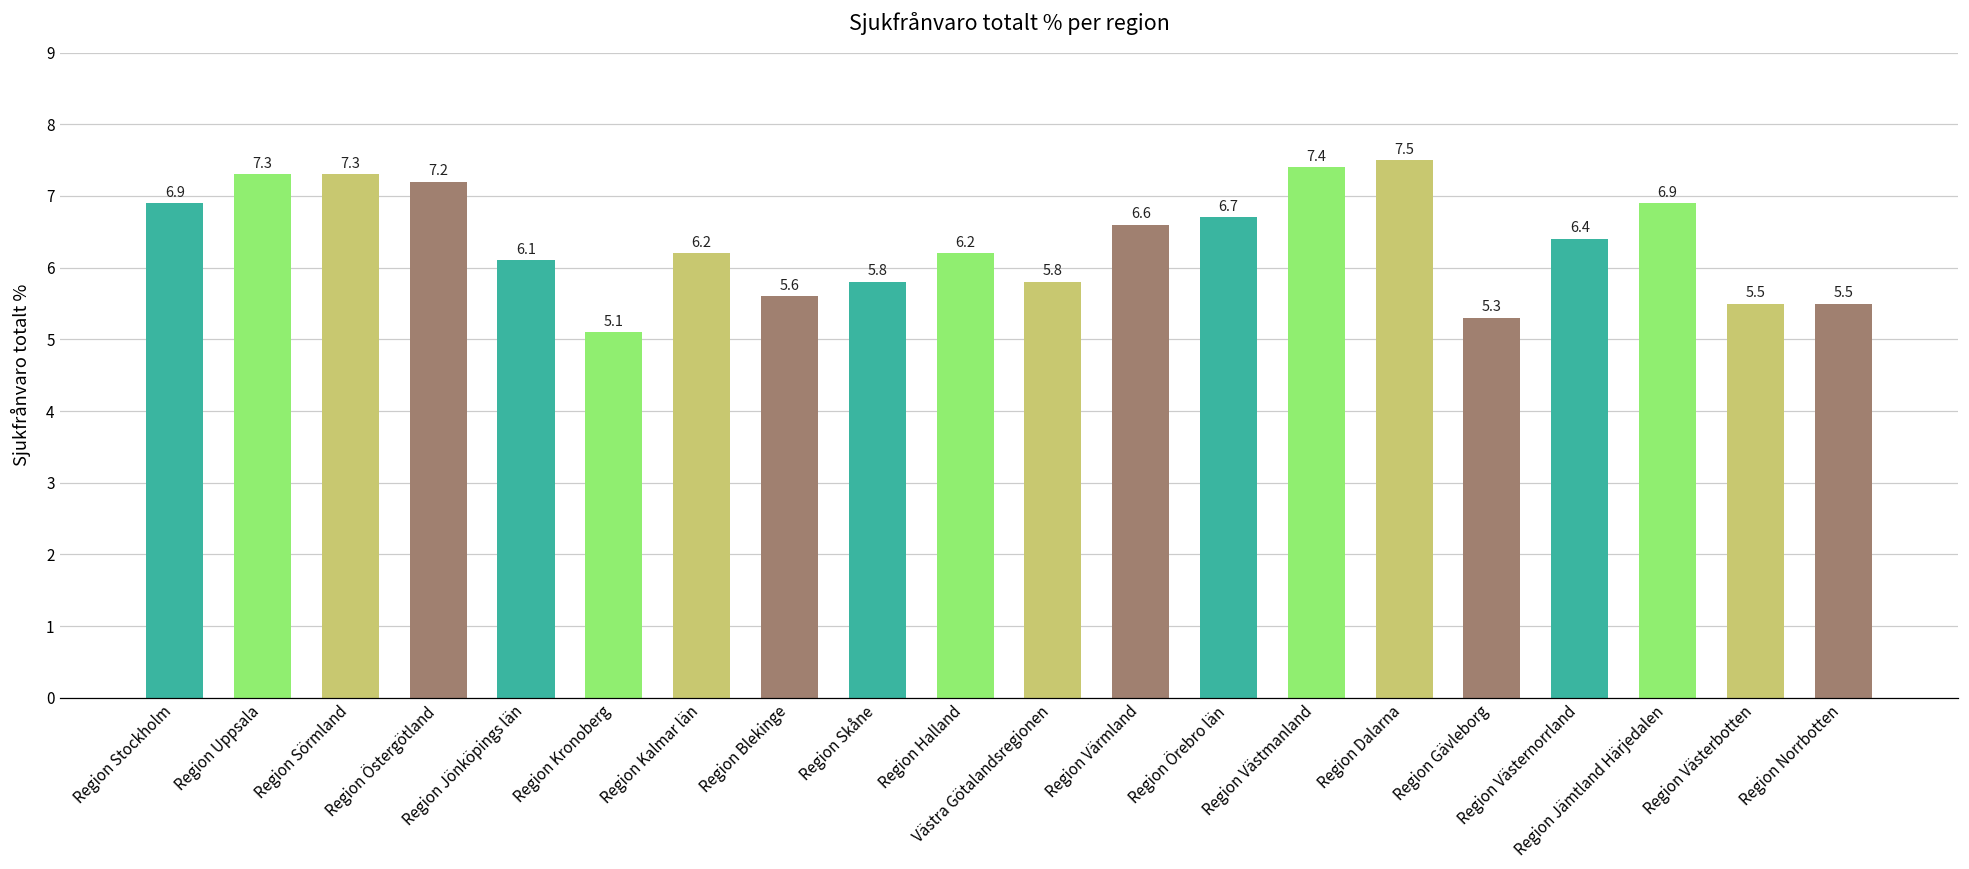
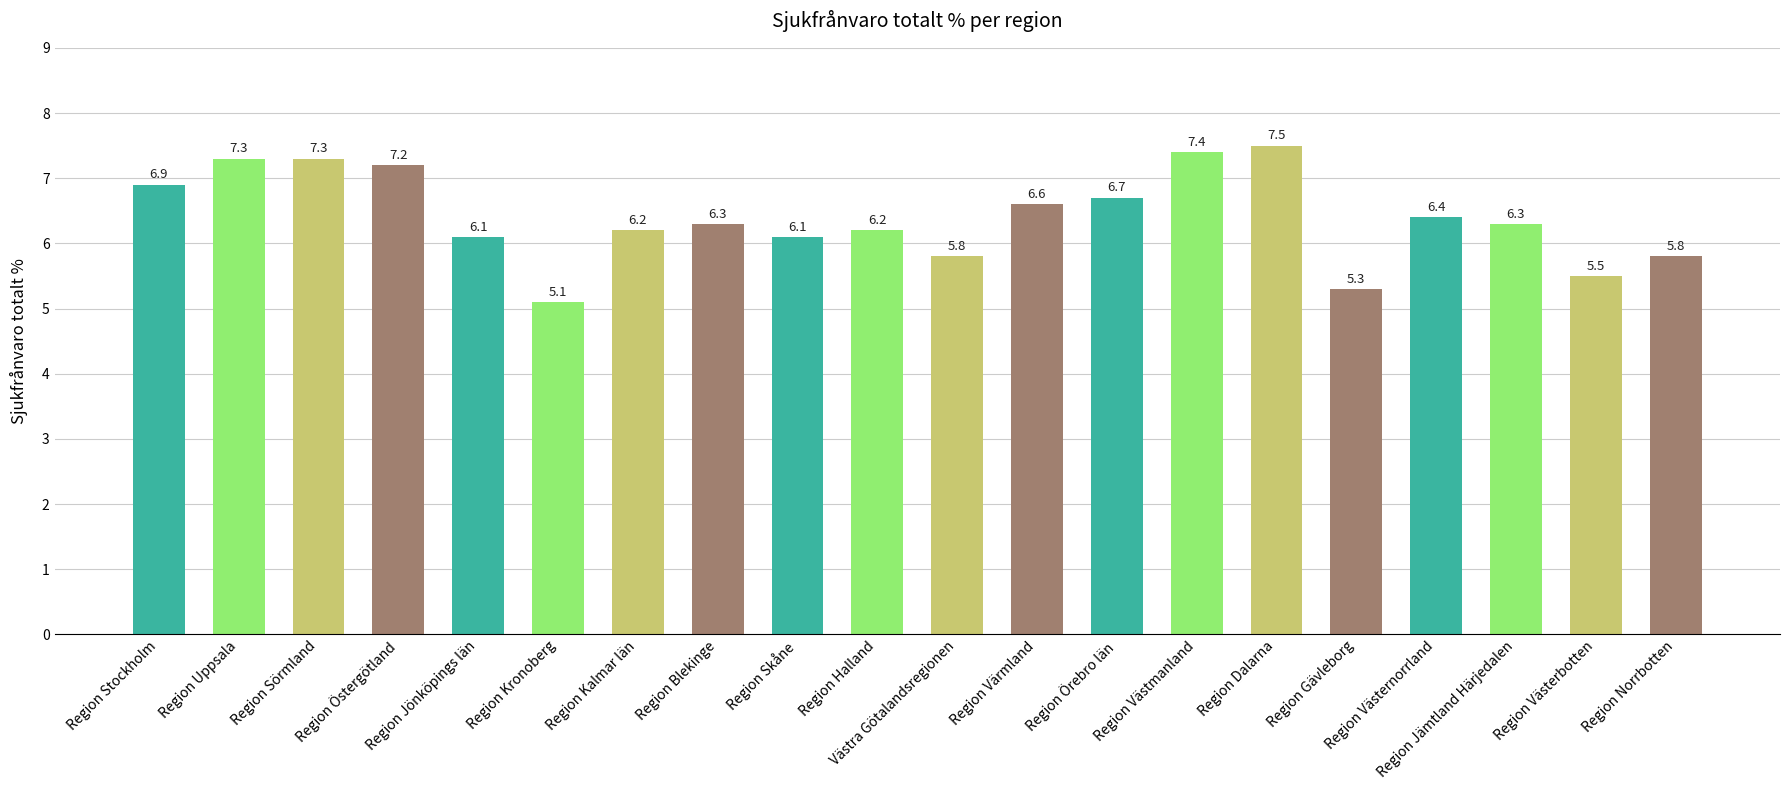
Region Blekinge: 5.6 -> 6.3
Region Skåne: 5.8 -> 6.1
Region Jämtland Härjedalen: 6.9 -> 6.3
Region Norrbotten: 5.5 -> 5.8
